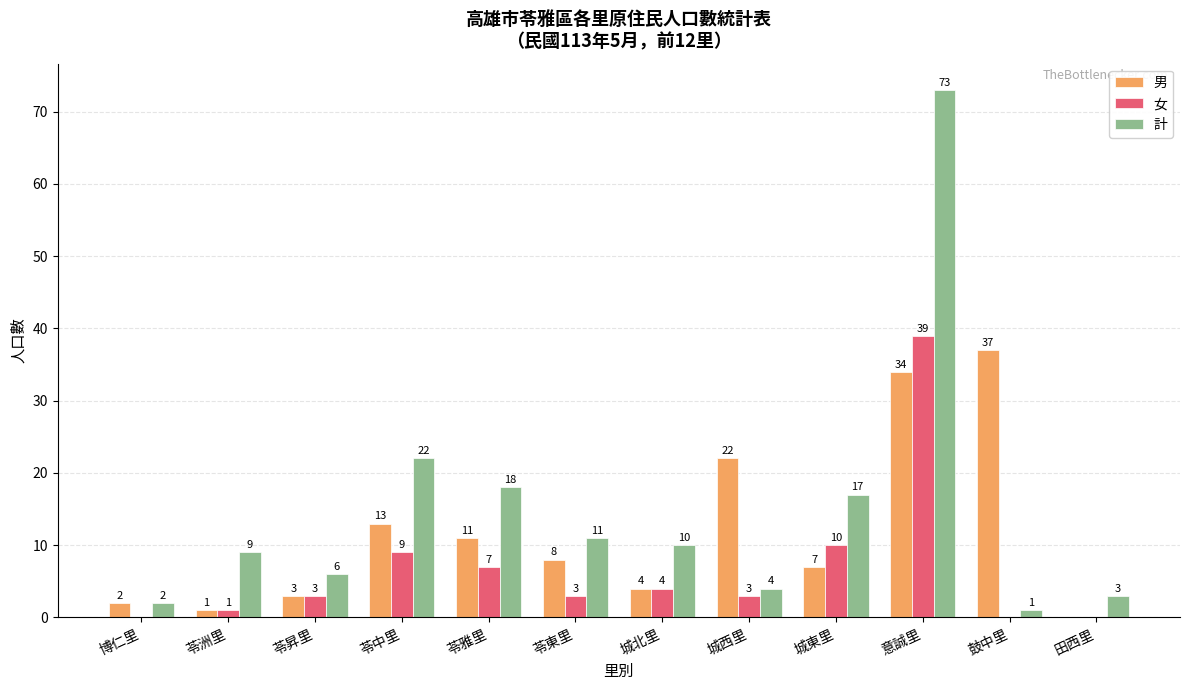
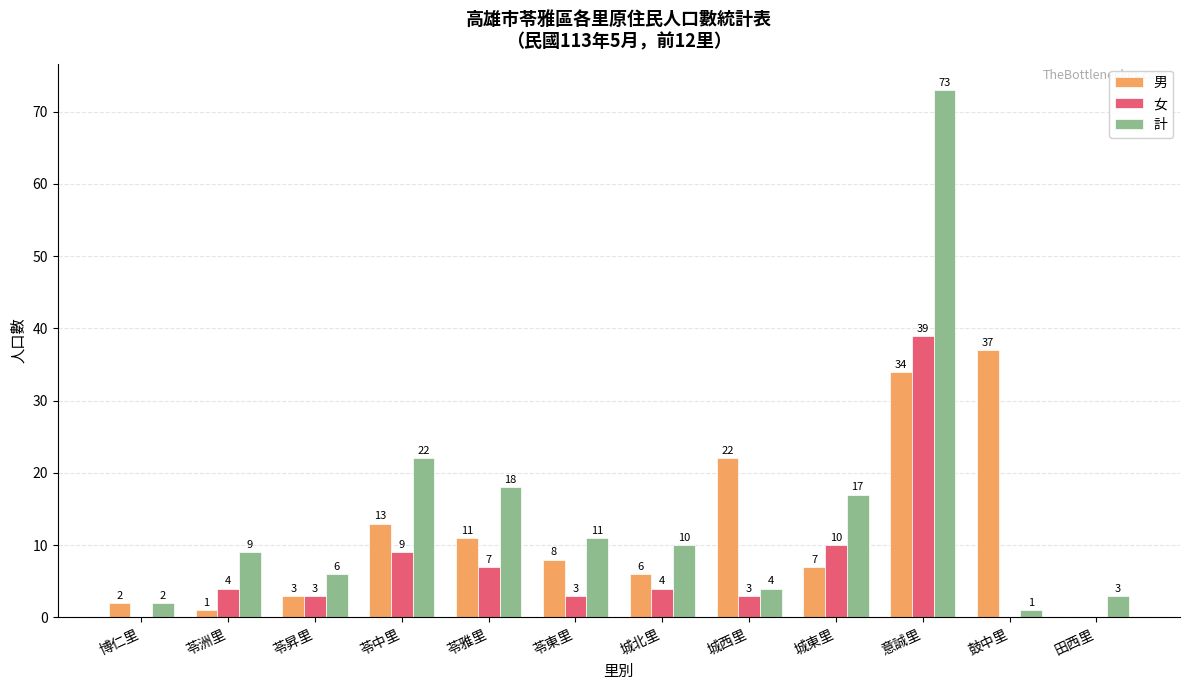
女, 苓洲里: 1 -> 4
男, 城北里: 4 -> 6
